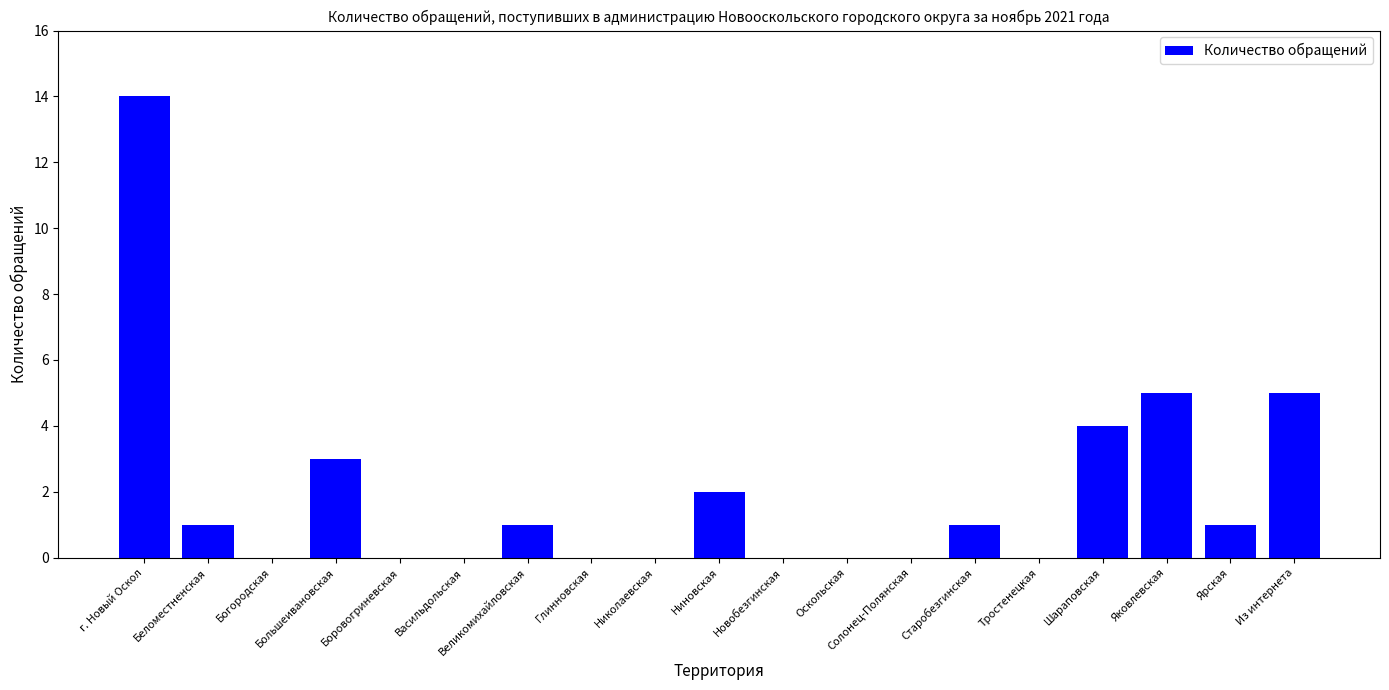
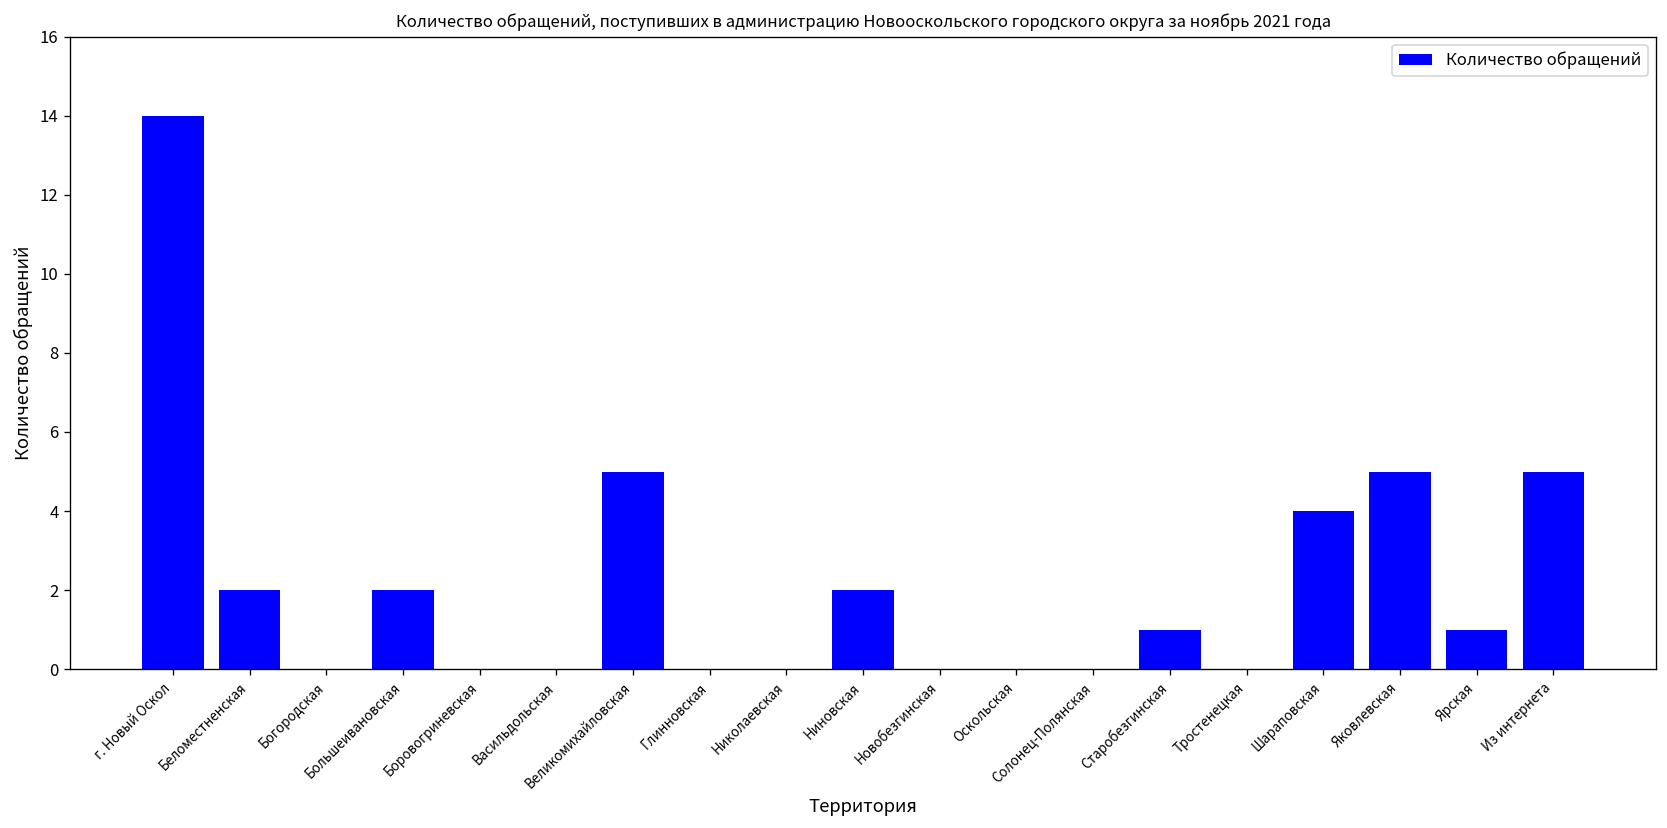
Беломестненская: 1 -> 2
Большеивановская: 3 -> 2
Великомихайловская: 1 -> 5
